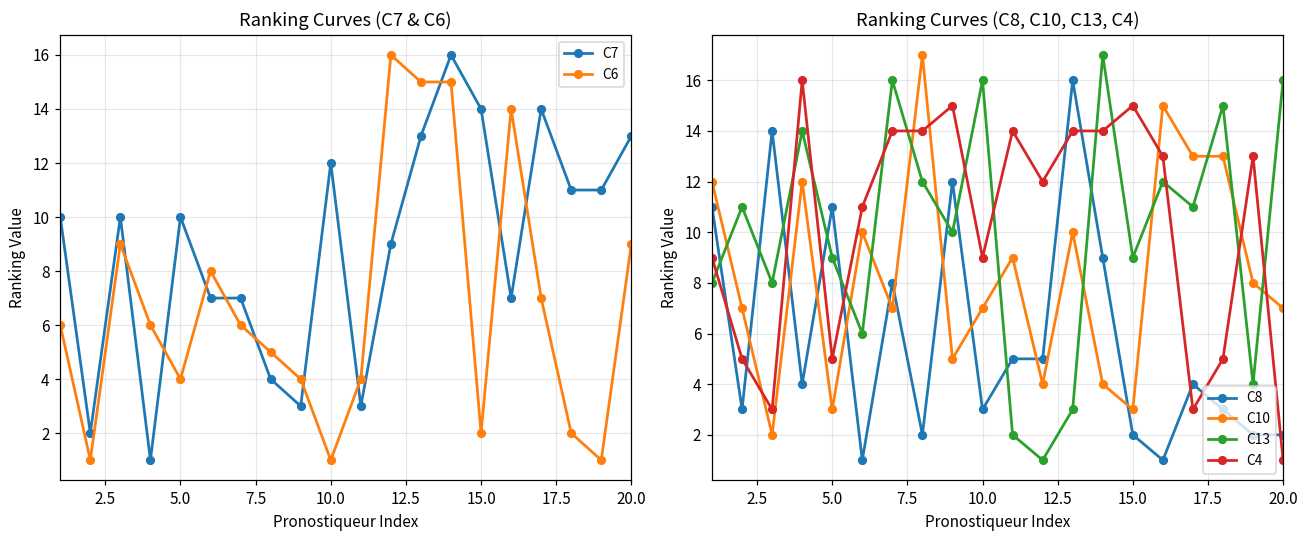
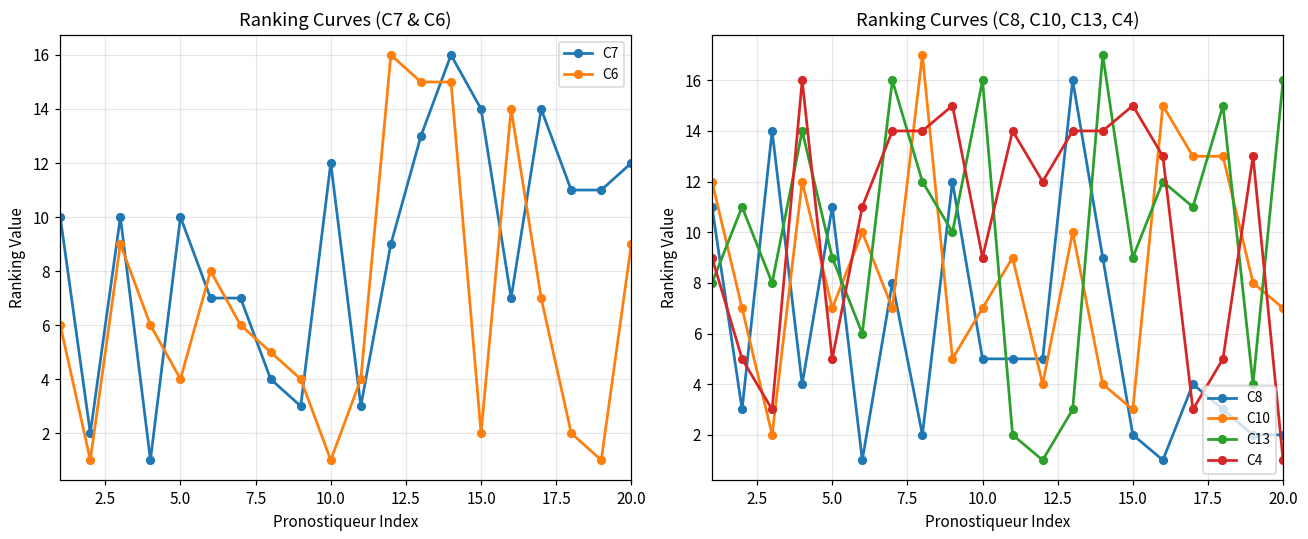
Ranking Curves (C7 & C6), C7, 20.0: 13 -> 12
Ranking Curves (C8, C10, C13, C4), C10, 5.0: 3 -> 7
Ranking Curves (C8, C10, C13, C4), C8, 10.0: 3 -> 5
